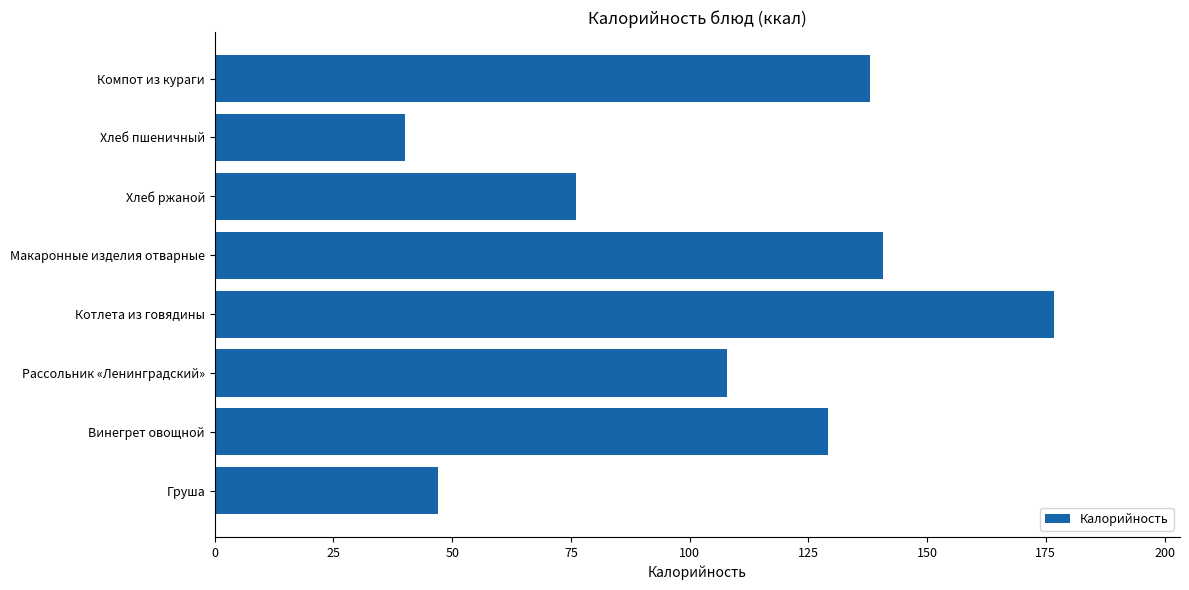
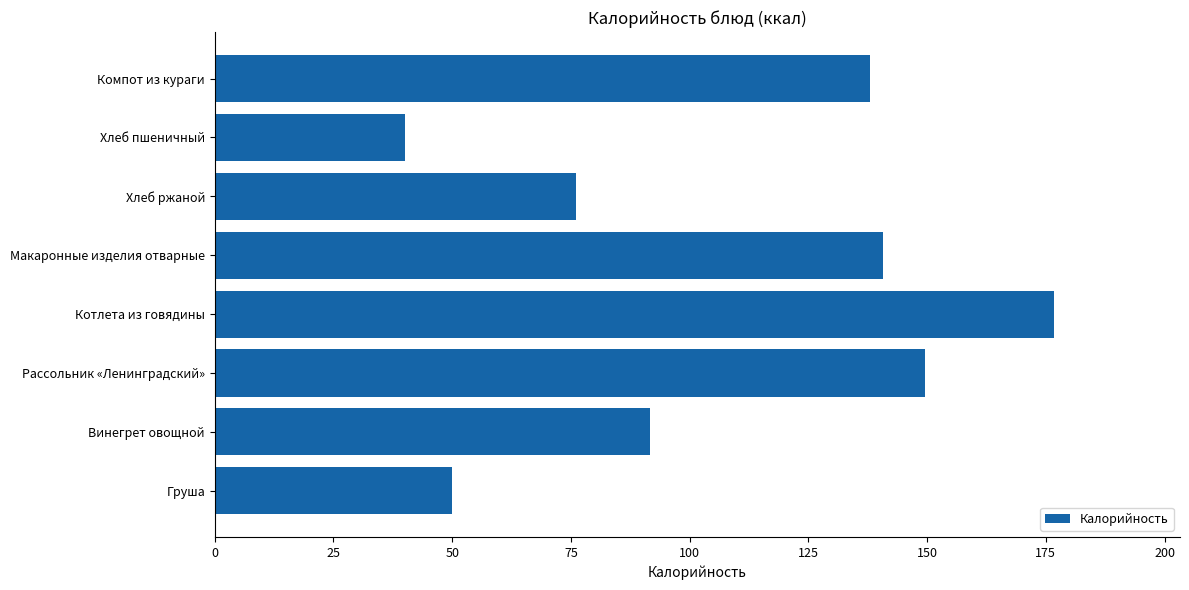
Рассольник «Ленинградский»: 108 -> 150
Винегрет овощной: 129 -> 92
Груша: 47 -> 50
